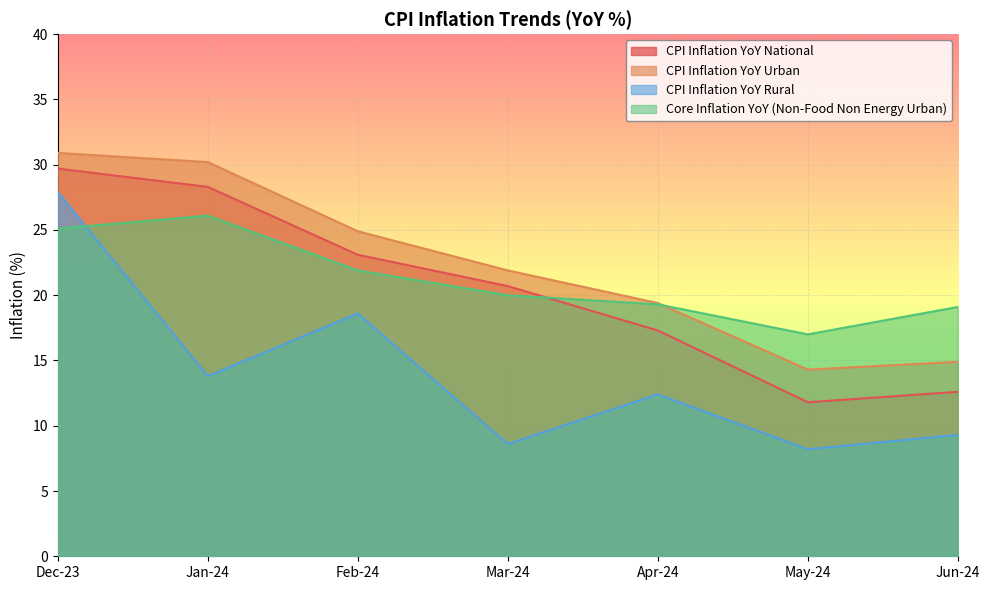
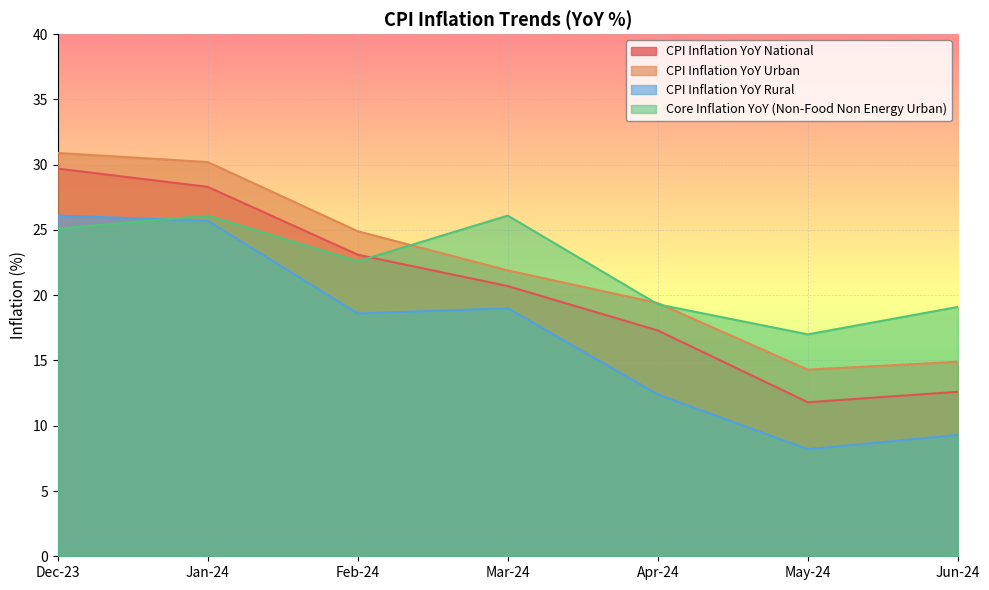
CPI Inflation YoY Rural, Dec-23: 27.9 -> 26.1
CPI Inflation YoY Rural, Jan-24: 13.8 -> 25.7
Core Inflation YoY (Non-Food Non Energy Urban), Feb-24: 21.9 -> 22.6
CPI Inflation YoY Rural, Mar-24: 8.6 -> 19.0
Core Inflation YoY (Non-Food Non Energy Urban), Mar-24: 20.0 -> 26.1
